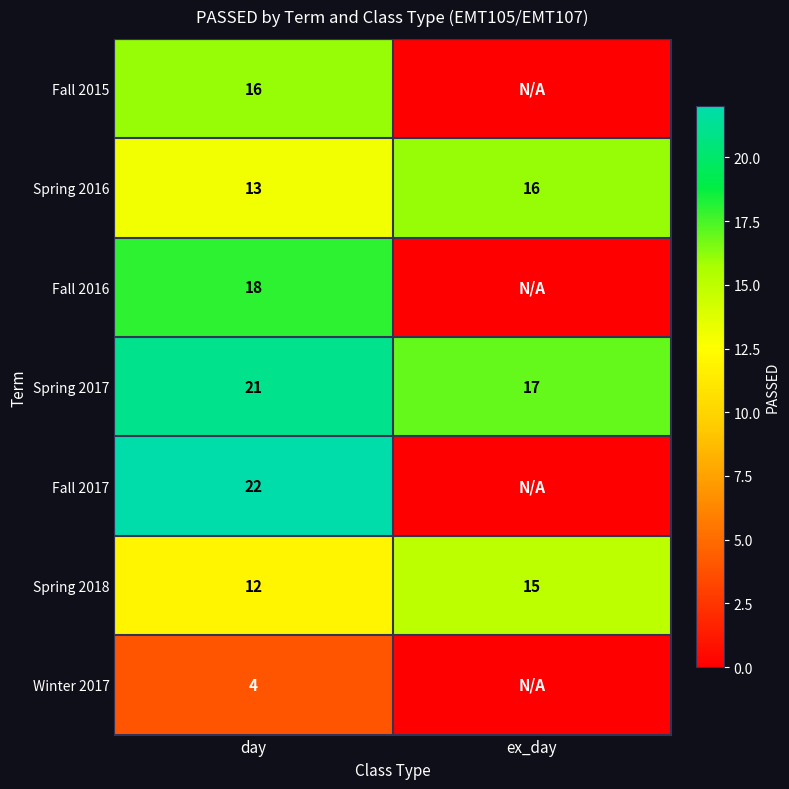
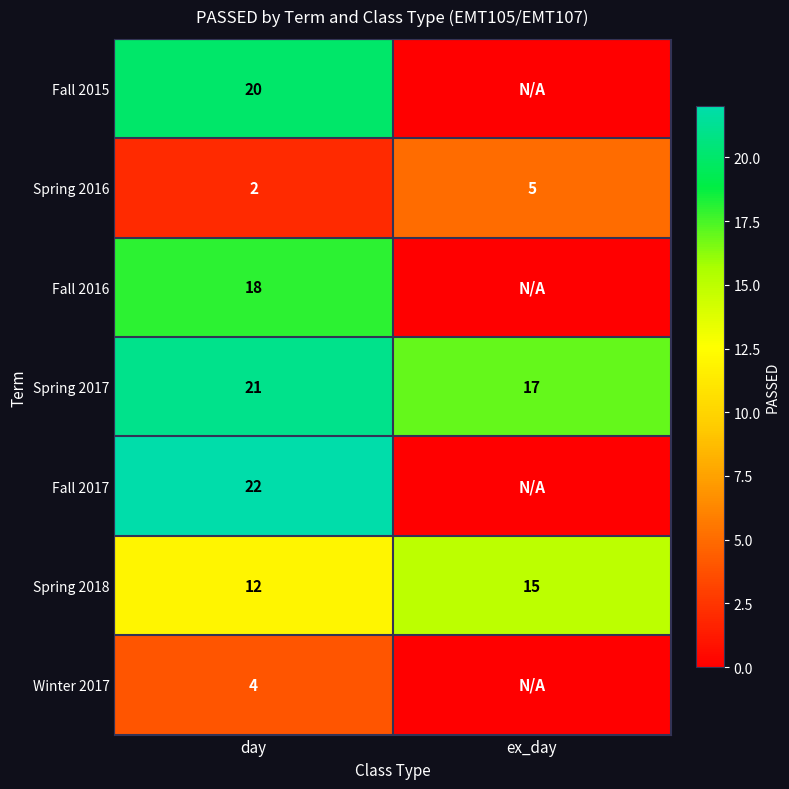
Fall 2015, day: 16 -> 20
Spring 2016, day: 13 -> 2
Spring 2016, ex_day: 16 -> 5
